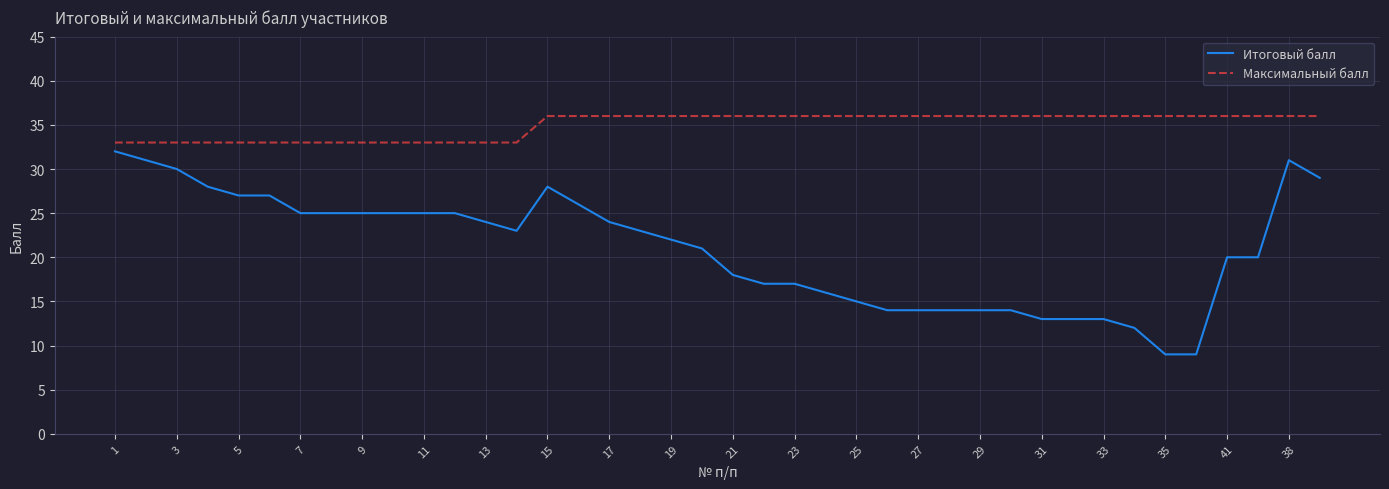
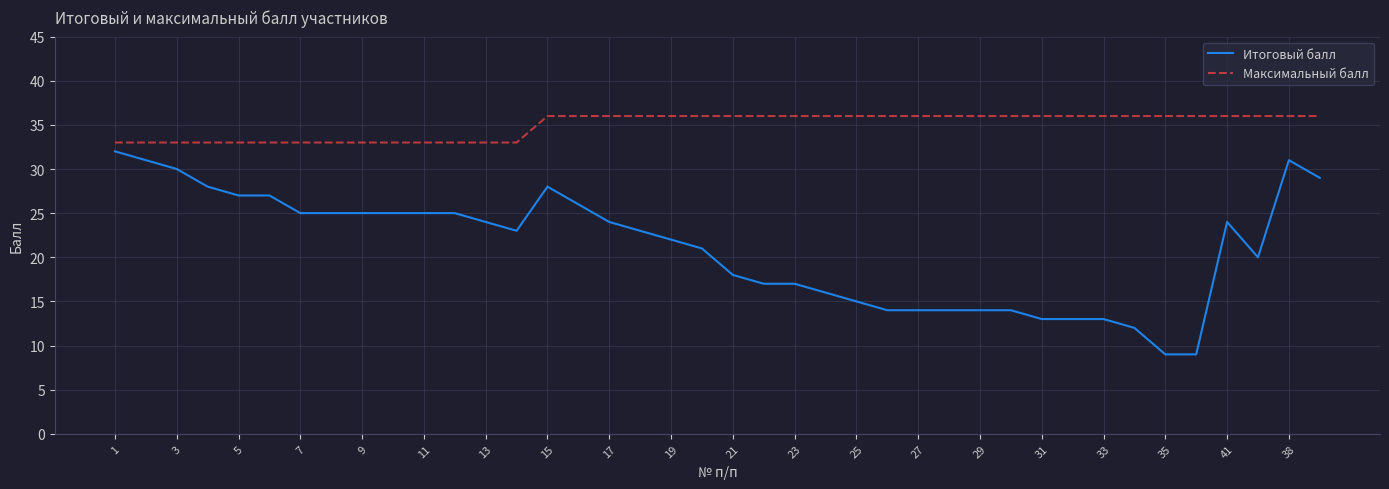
Итоговый балл, 41: 20 -> 24
